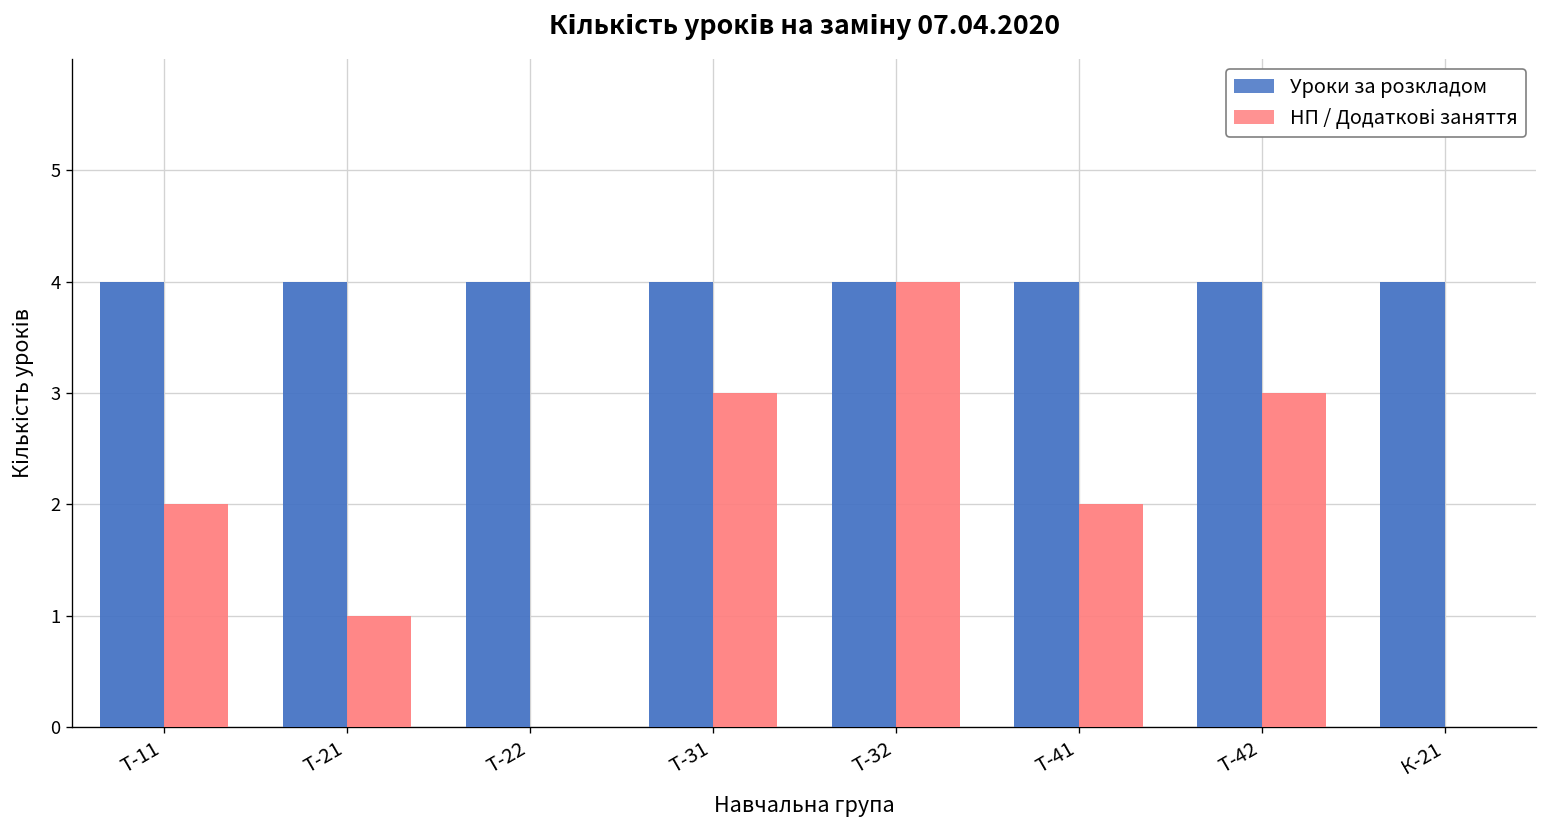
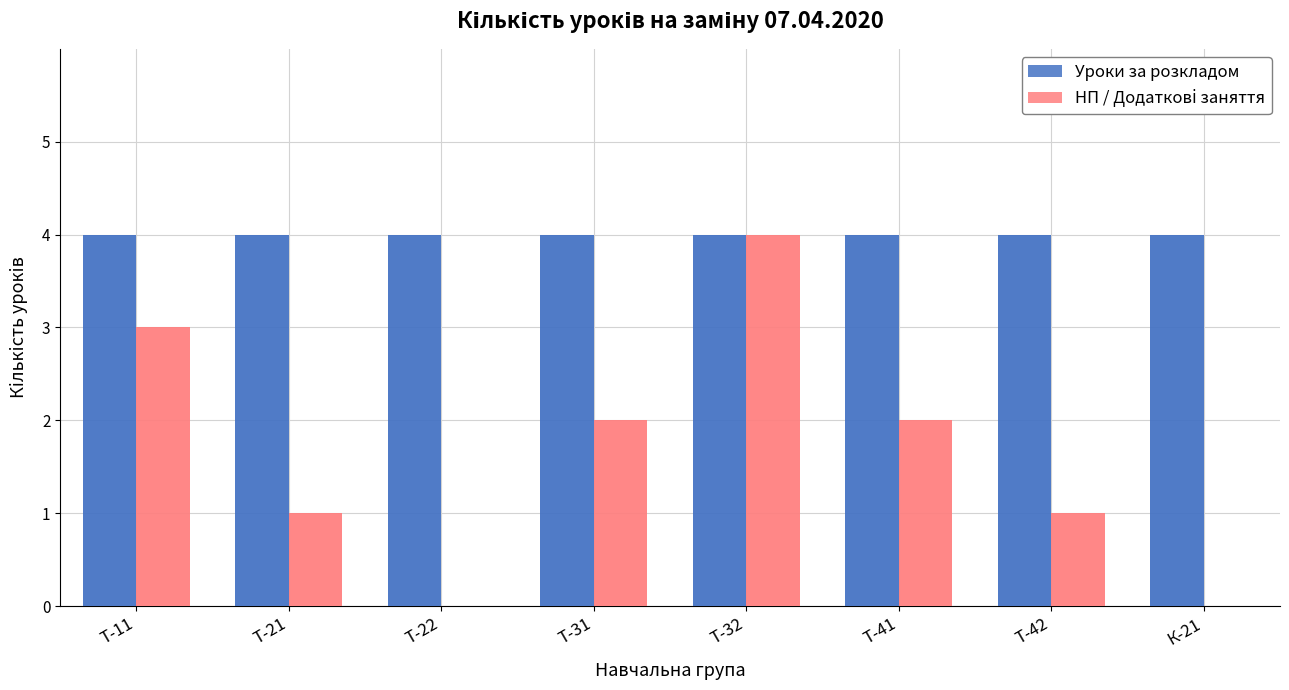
НП / Додаткові заняття, Т-11: 2 -> 3
НП / Додаткові заняття, Т-31: 3 -> 2
НП / Додаткові заняття, Т-42: 3 -> 1
